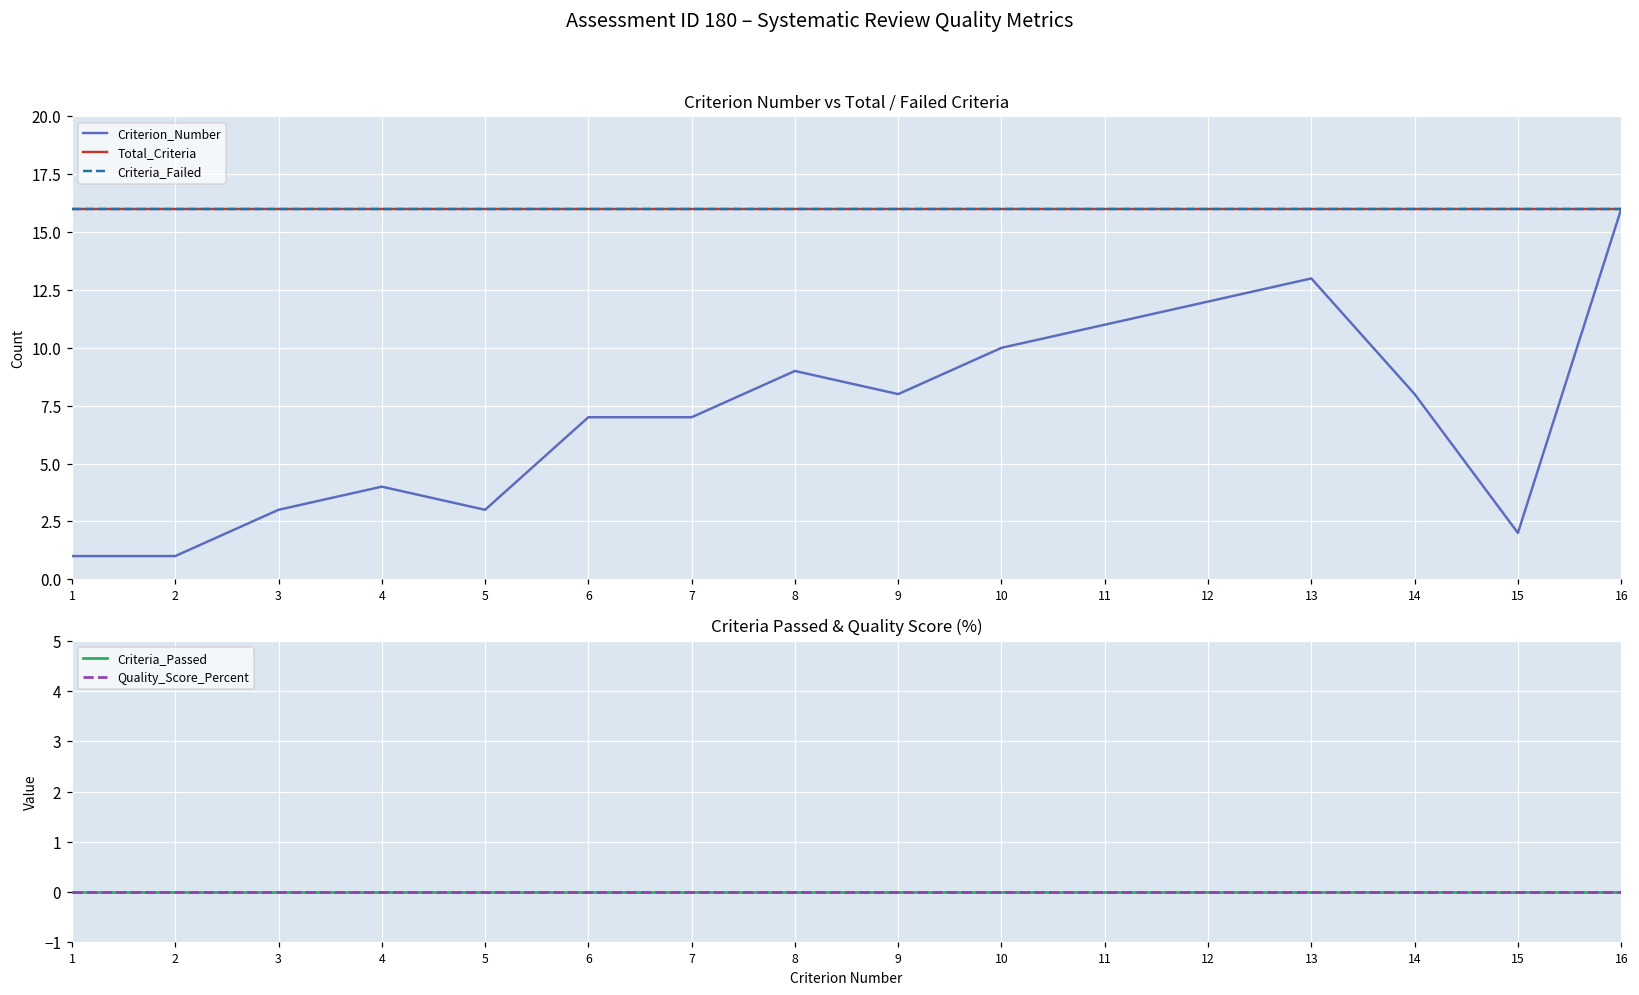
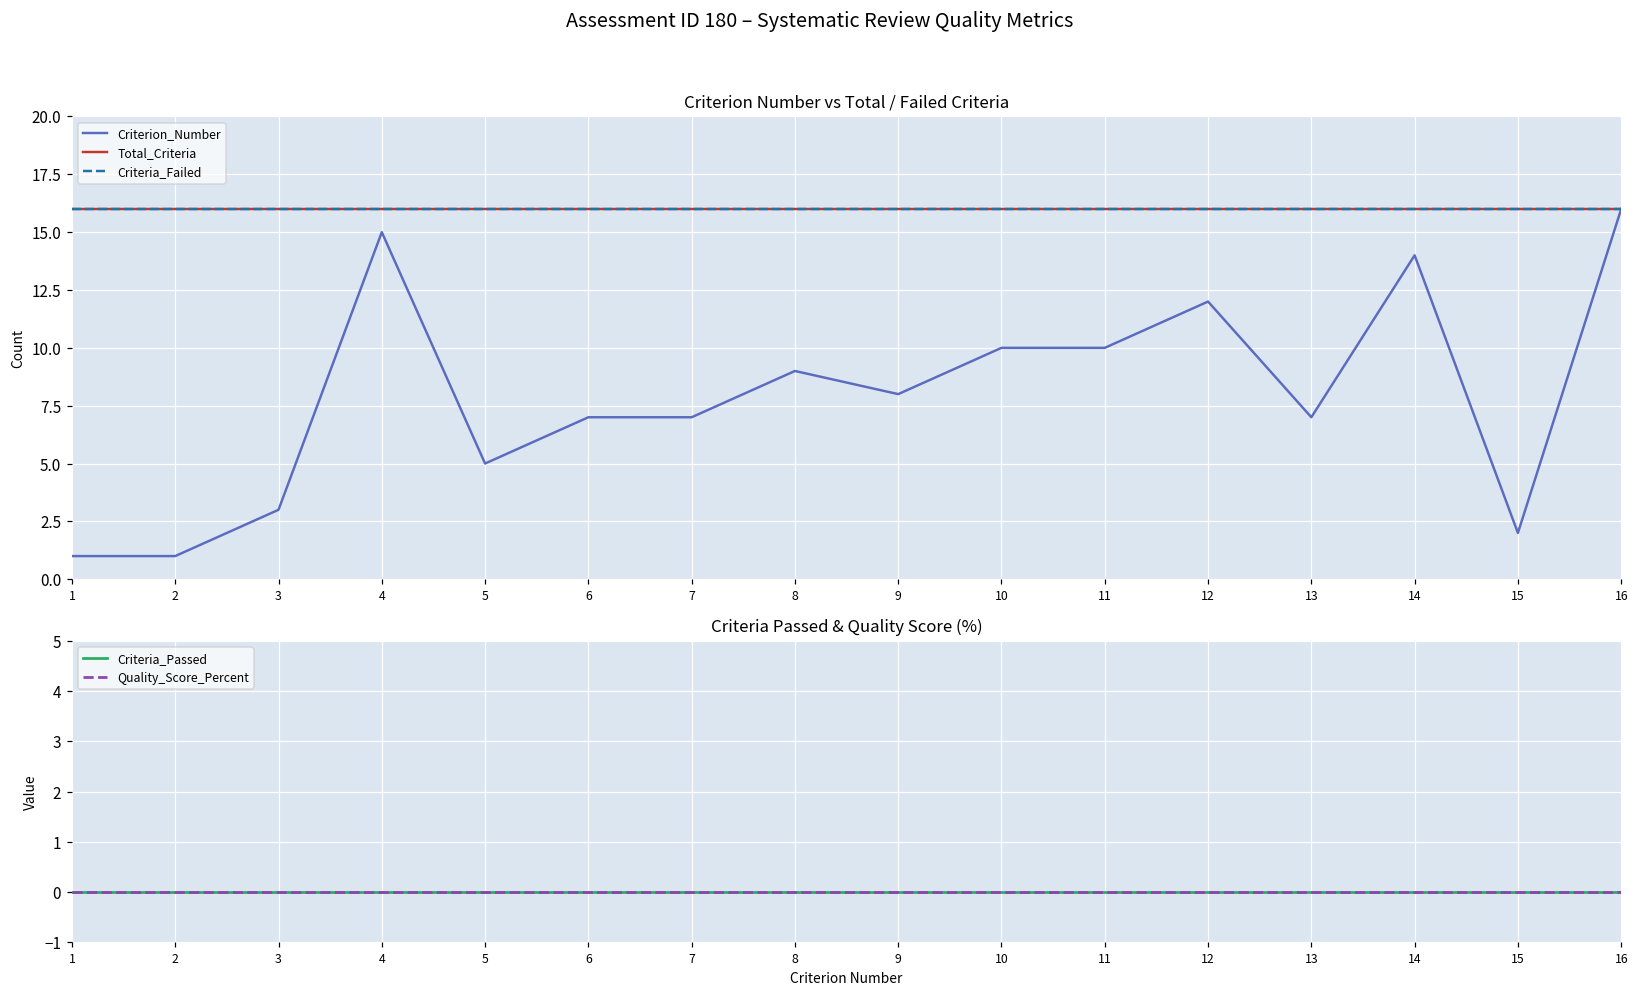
Criterion Number vs Total / Failed Criteria, Criterion_Number, 4: 4 -> 15
Criterion Number vs Total / Failed Criteria, Criterion_Number, 5: 3 -> 5
Criterion Number vs Total / Failed Criteria, Criterion_Number, 11: 11 -> 10
Criterion Number vs Total / Failed Criteria, Criterion_Number, 13: 13 -> 7
Criterion Number vs Total / Failed Criteria, Criterion_Number, 14: 8 -> 14
